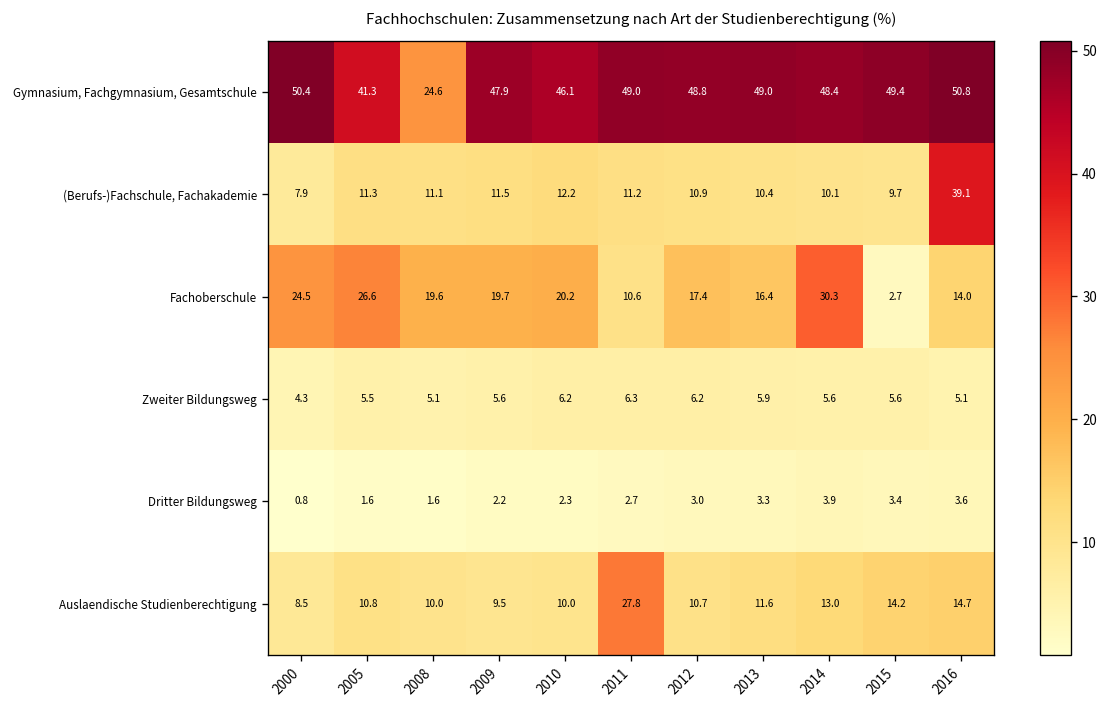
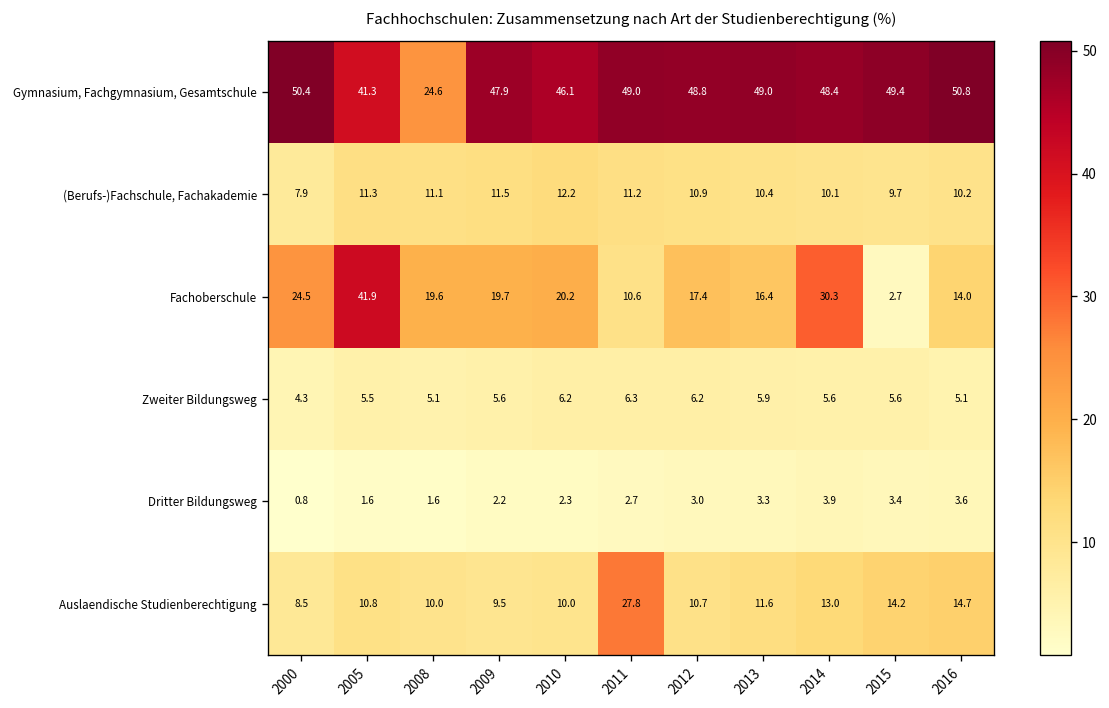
(Berufs-)Fachschule, Fachakademie, 2016: 39.1 -> 10.2
Fachoberschule, 2005: 26.6 -> 41.9
